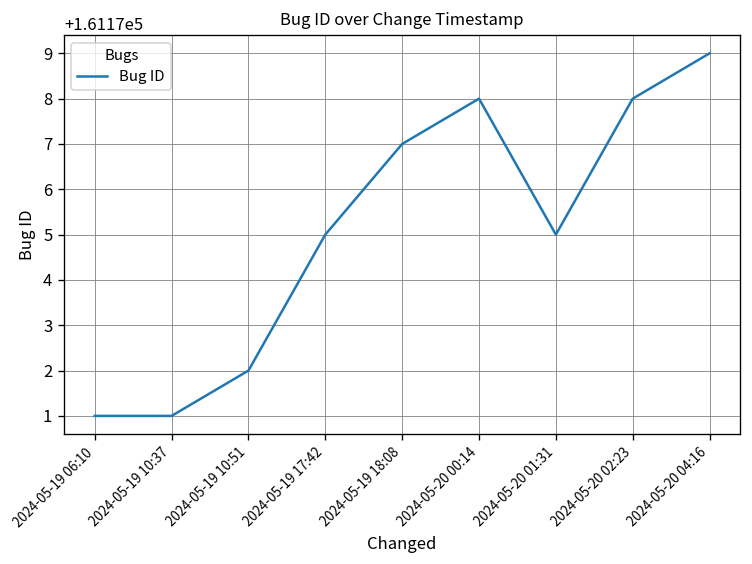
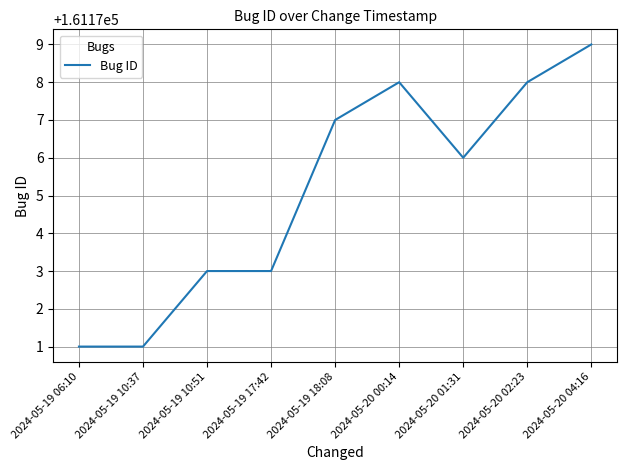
2024-05-19 10:51: 161172 -> 161173
2024-05-19 17:42: 161175 -> 161173
2024-05-20 01:31: 161175 -> 161176
